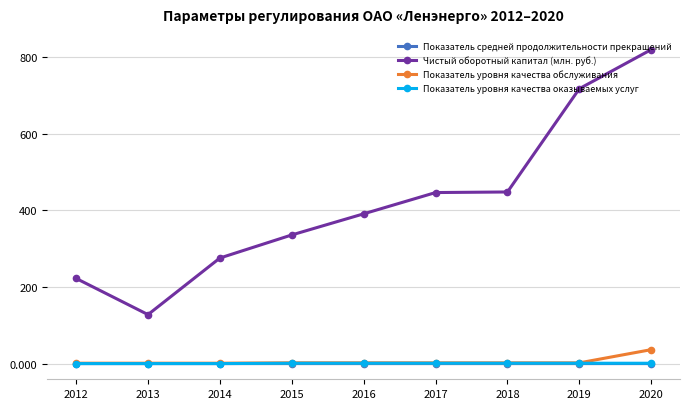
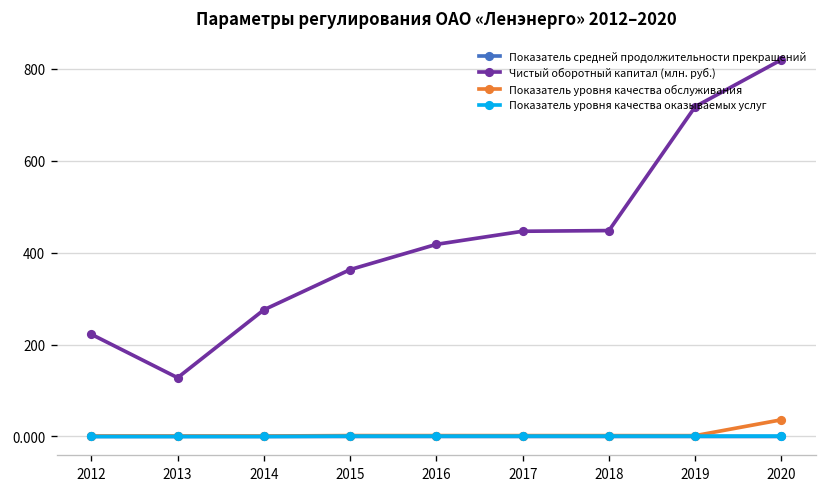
Чистый оборотный капитал (млн. руб.), 2015: 340 -> 360
Чистый оборотный капитал (млн. руб.), 2016: 390 -> 420
